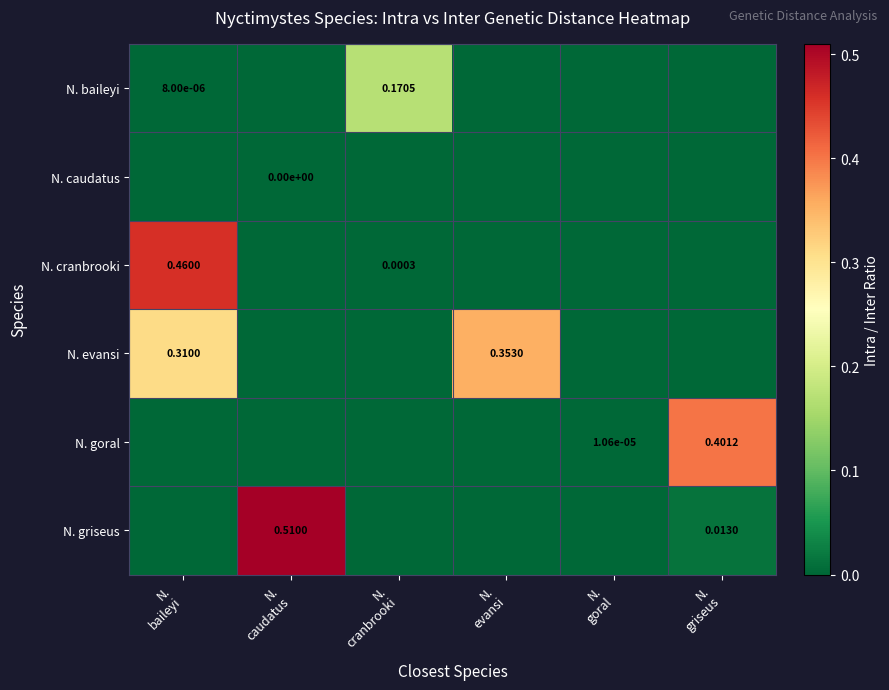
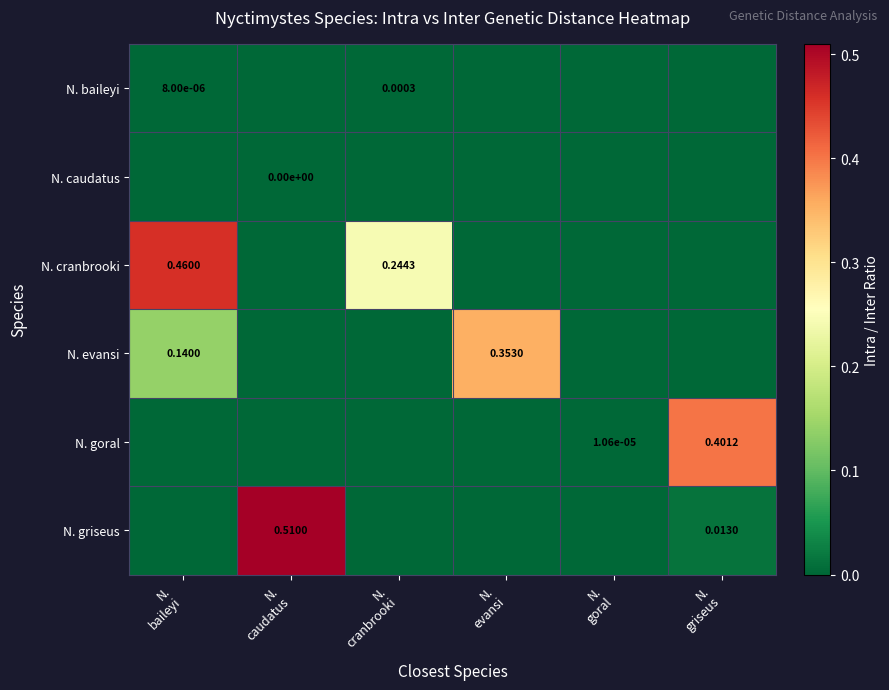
N. baileyi, N. cranbrooki: 0.1705 -> 0.0003
N. cranbrooki, N. cranbrooki: 0.0003 -> 0.2443
N. evansi, N. baileyi: 0.3100 -> 0.1400
